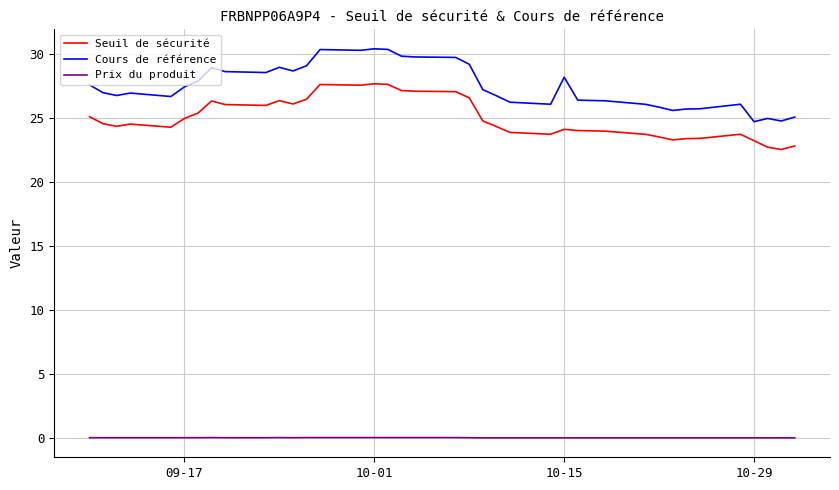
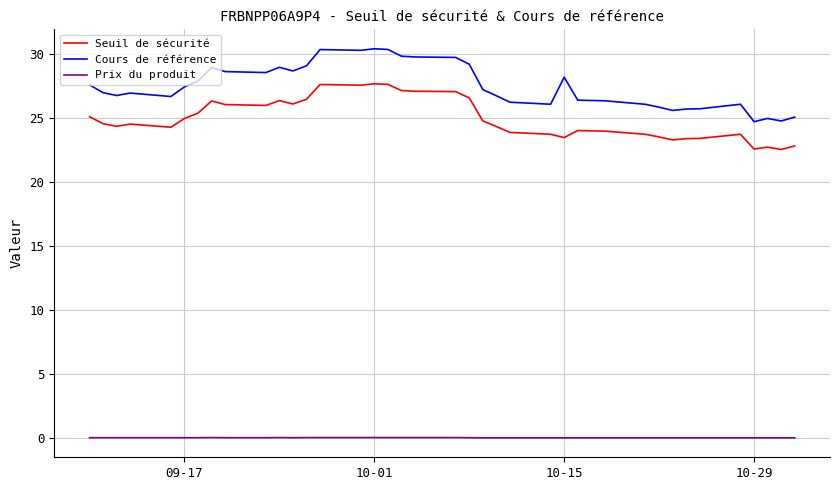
Seuil de sécurité, 10-15: 24.1 -> 23.5
Seuil de sécurité, 10-29: 23.3 -> 22.6
